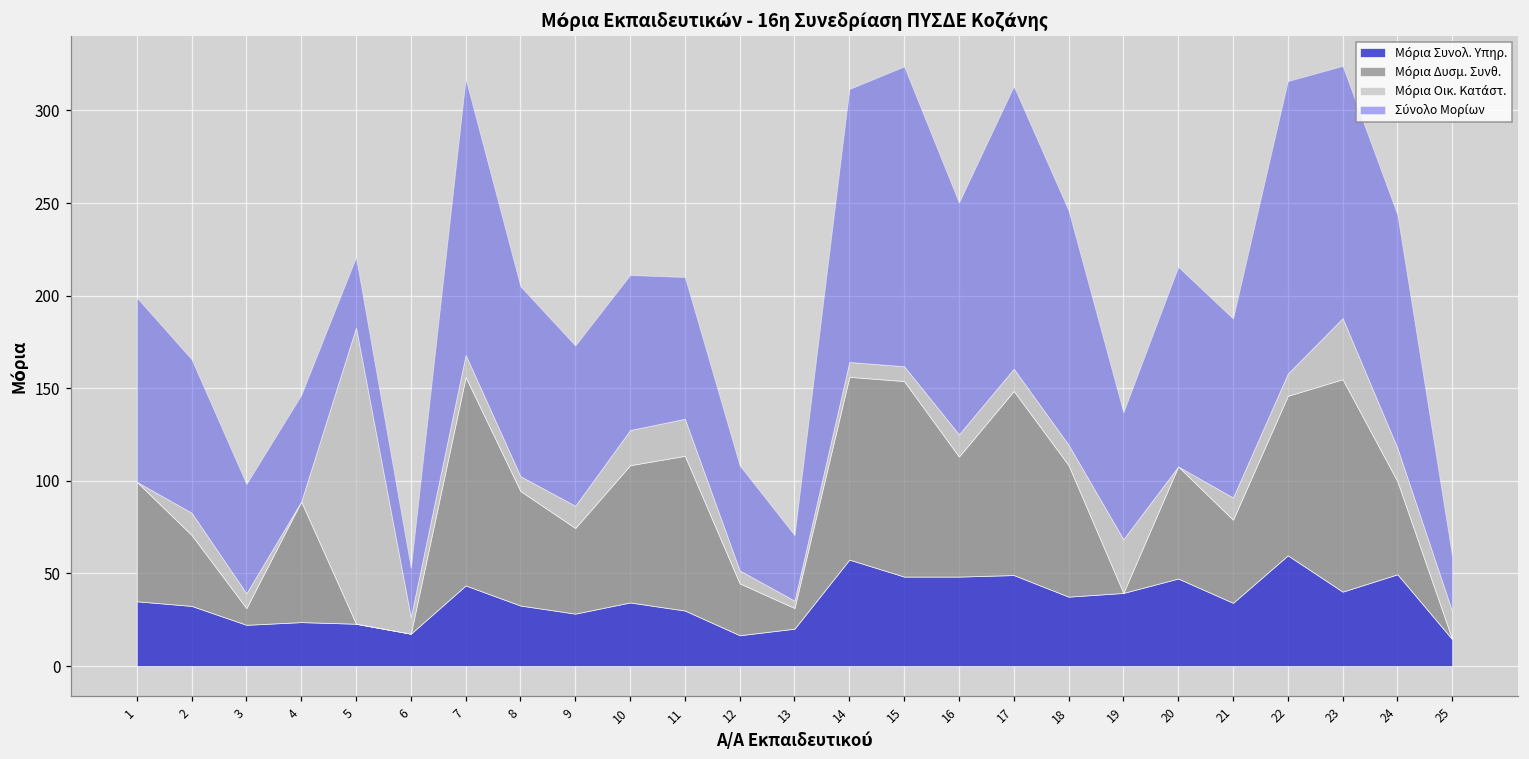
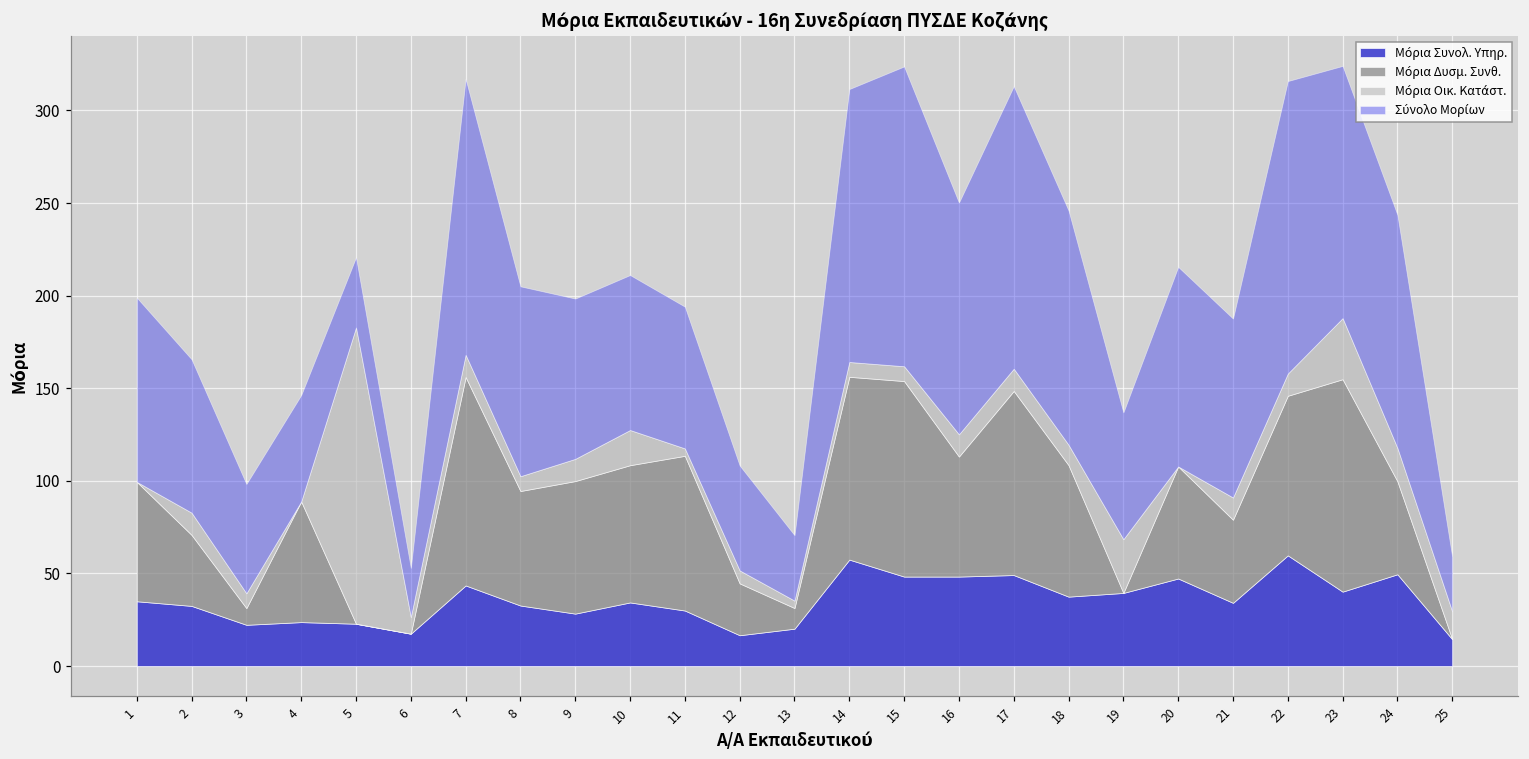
Μόρια Δυσμ. Συνθ., 9: 46 -> 72
Μόρια Οικ. Κατάστ., 11: 20 -> 4
